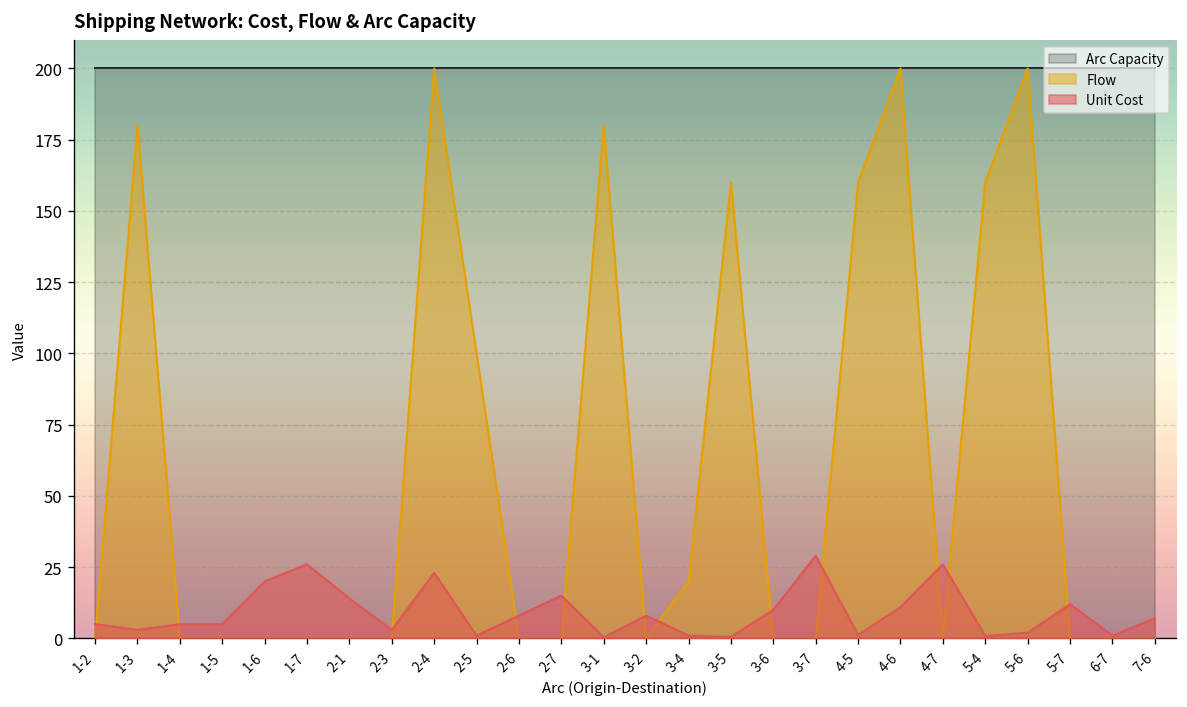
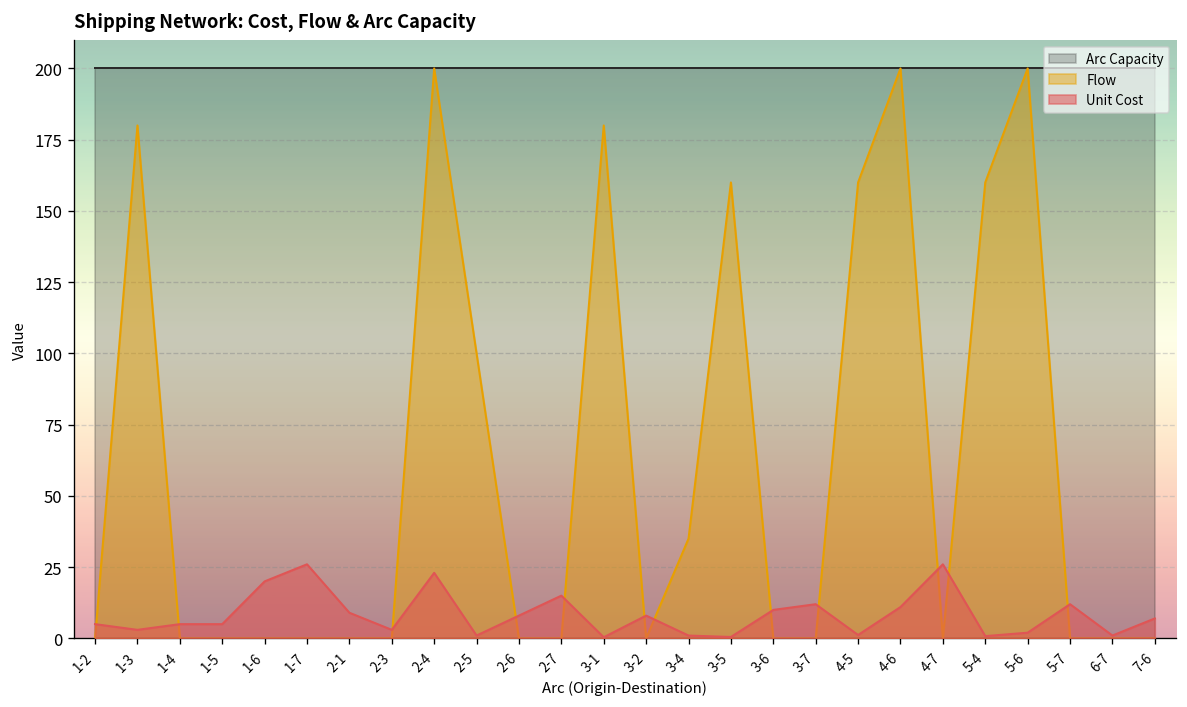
Unit Cost, 2-1: 14 -> 9
Flow, 3-4: 20 -> 35
Unit Cost, 3-7: 29 -> 12
